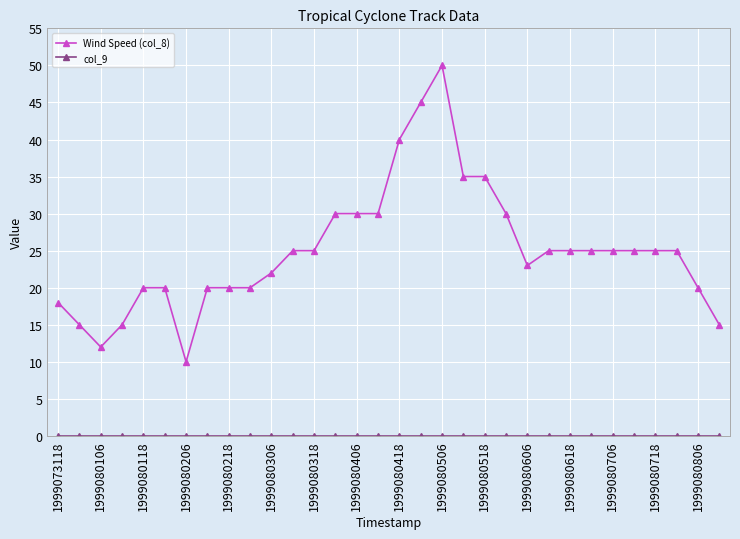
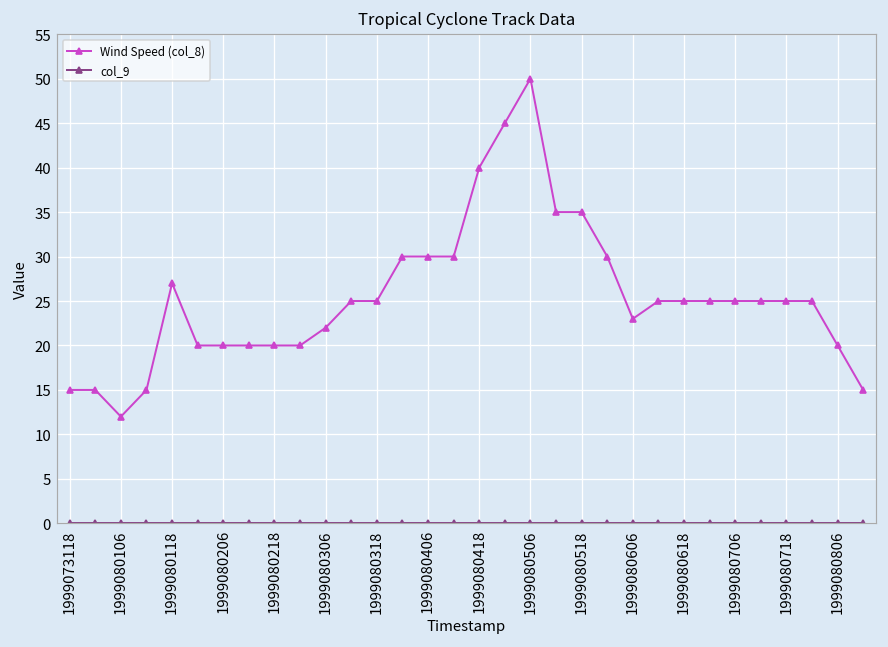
Wind Speed (col_8), 1999073118: 18 -> 15
Wind Speed (col_8), 1999080118: 20 -> 27
Wind Speed (col_8), 1999080206: 10 -> 20
